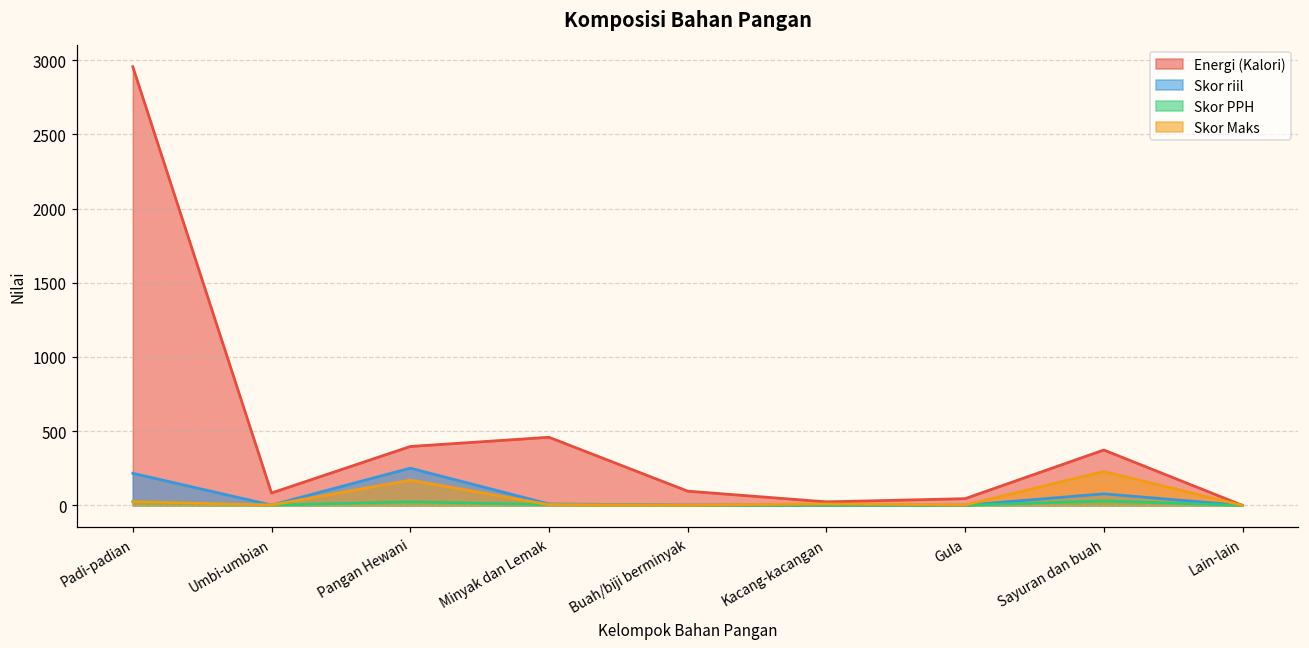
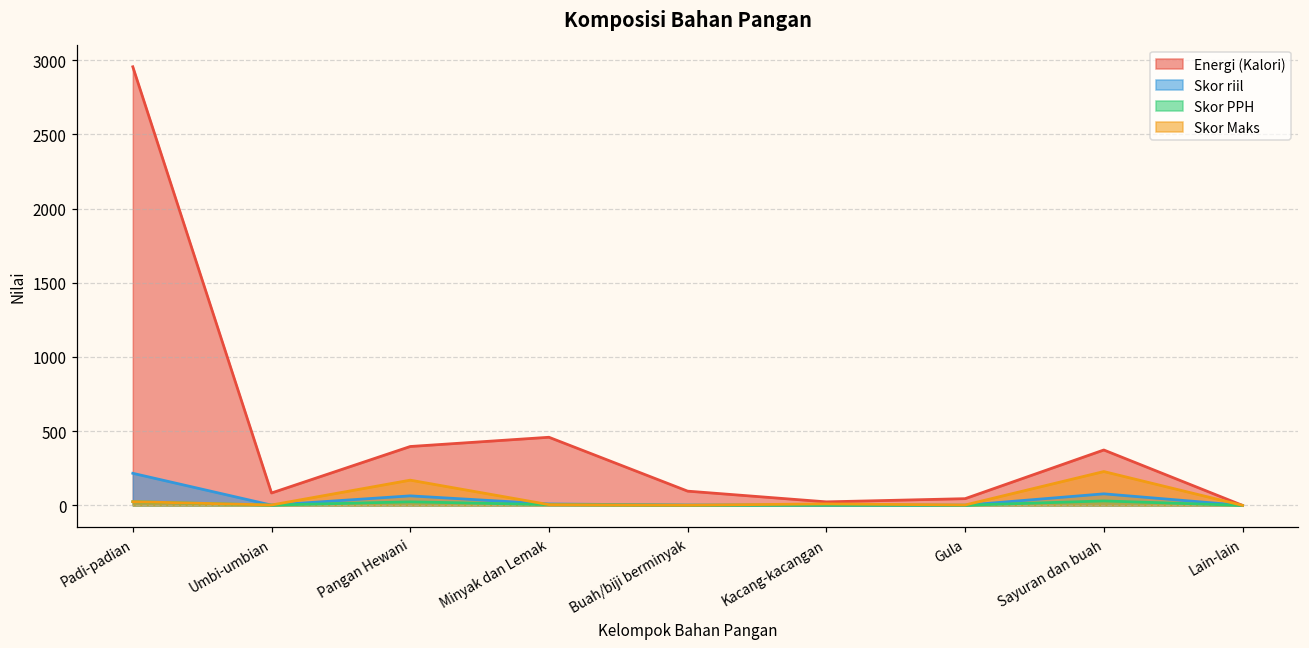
Skor riil, Pangan Hewani: 250 -> 60
